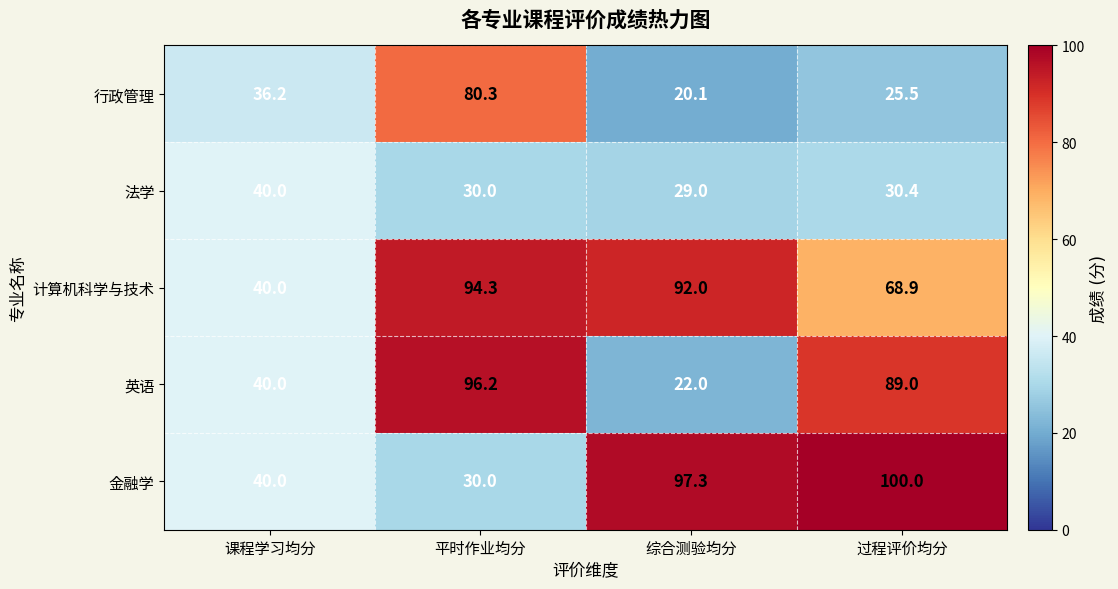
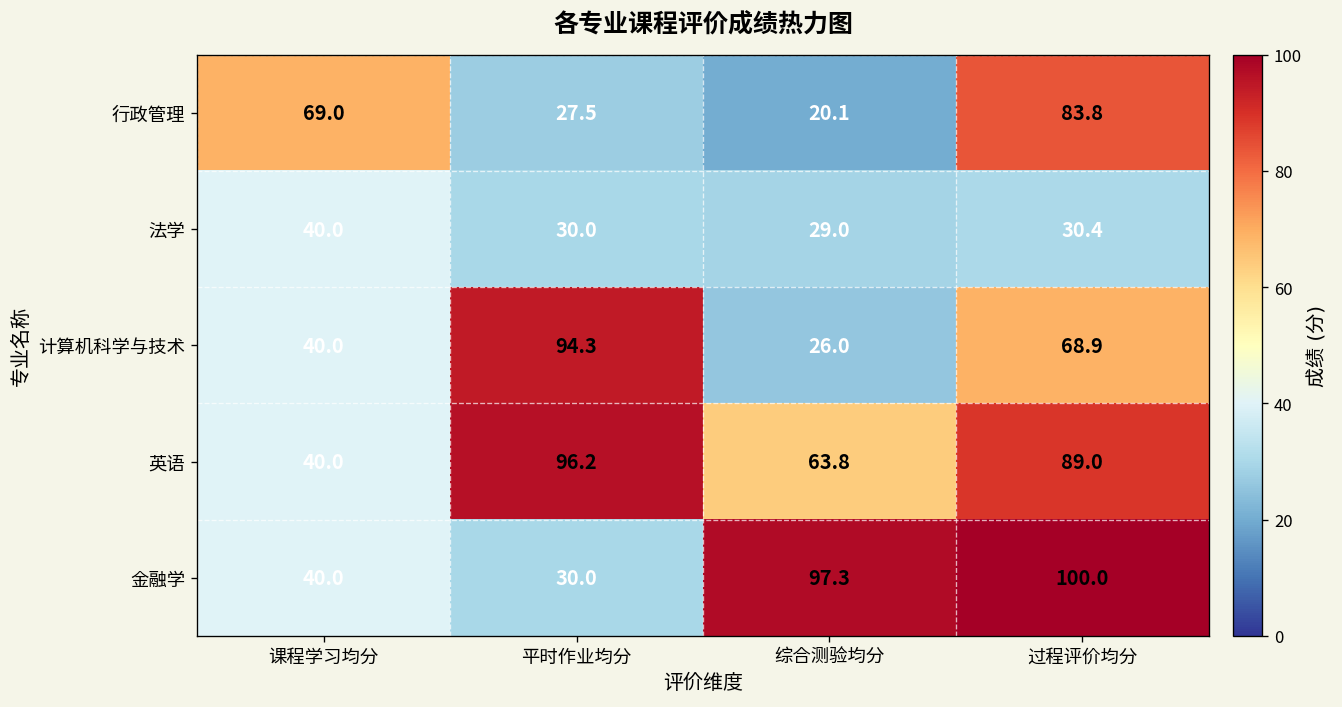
行政管理, 课程学习均分: 36.2 -> 69.0
行政管理, 平时作业均分: 80.3 -> 27.5
行政管理, 过程评价均分: 25.5 -> 83.8
计算机科学与技术, 综合测验均分: 92.0 -> 26.0
英语, 综合测验均分: 22.0 -> 63.8
